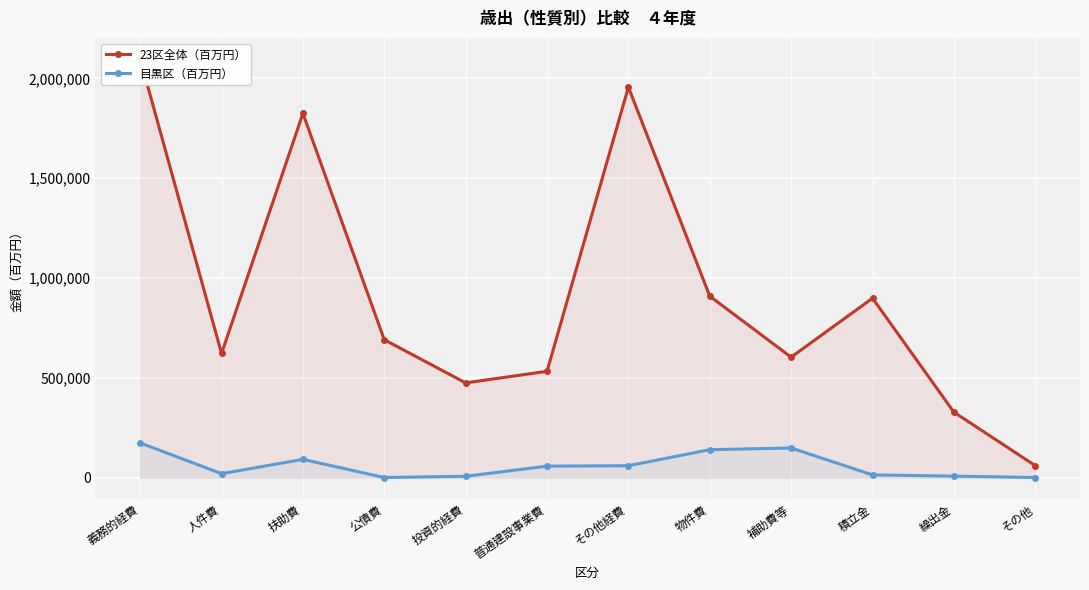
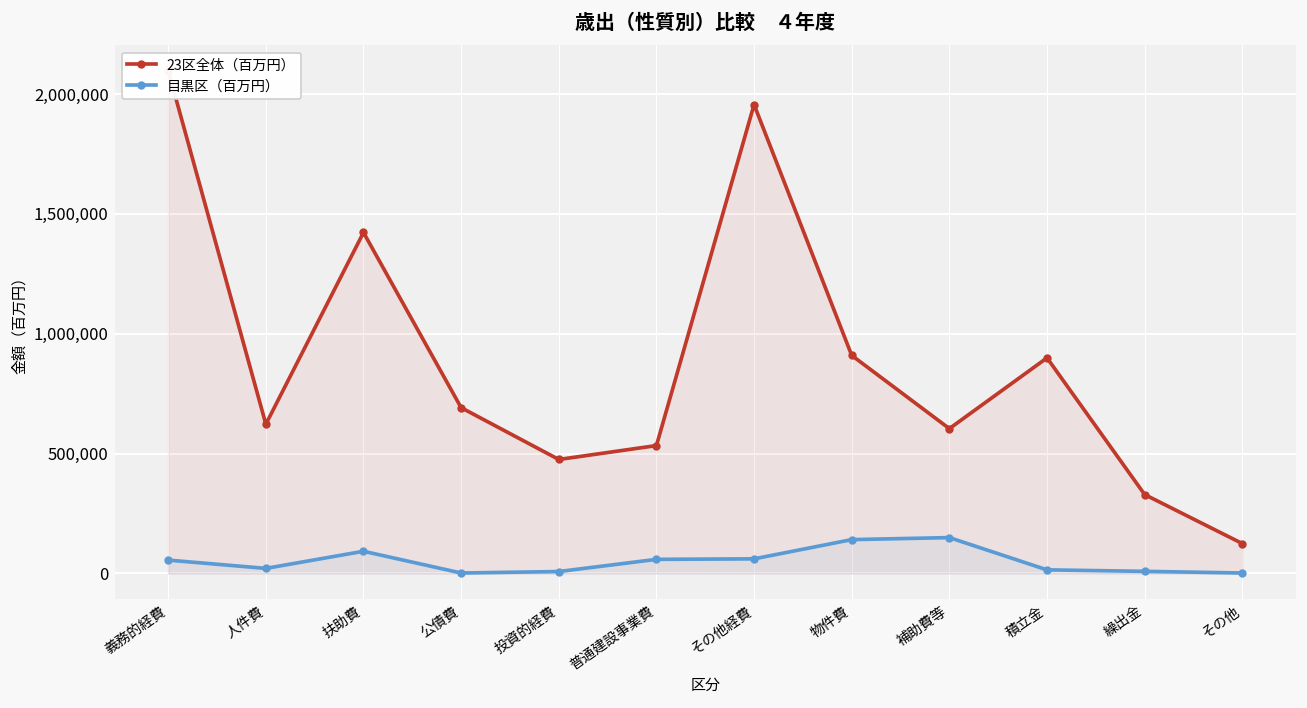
目黒区（百万円）, 義務的経費: 170,000 -> 60,000
23区全体（百万円）, 扶助費: 1,820,000 -> 1,420,000
23区全体（百万円）, その他: 60,000 -> 120,000
